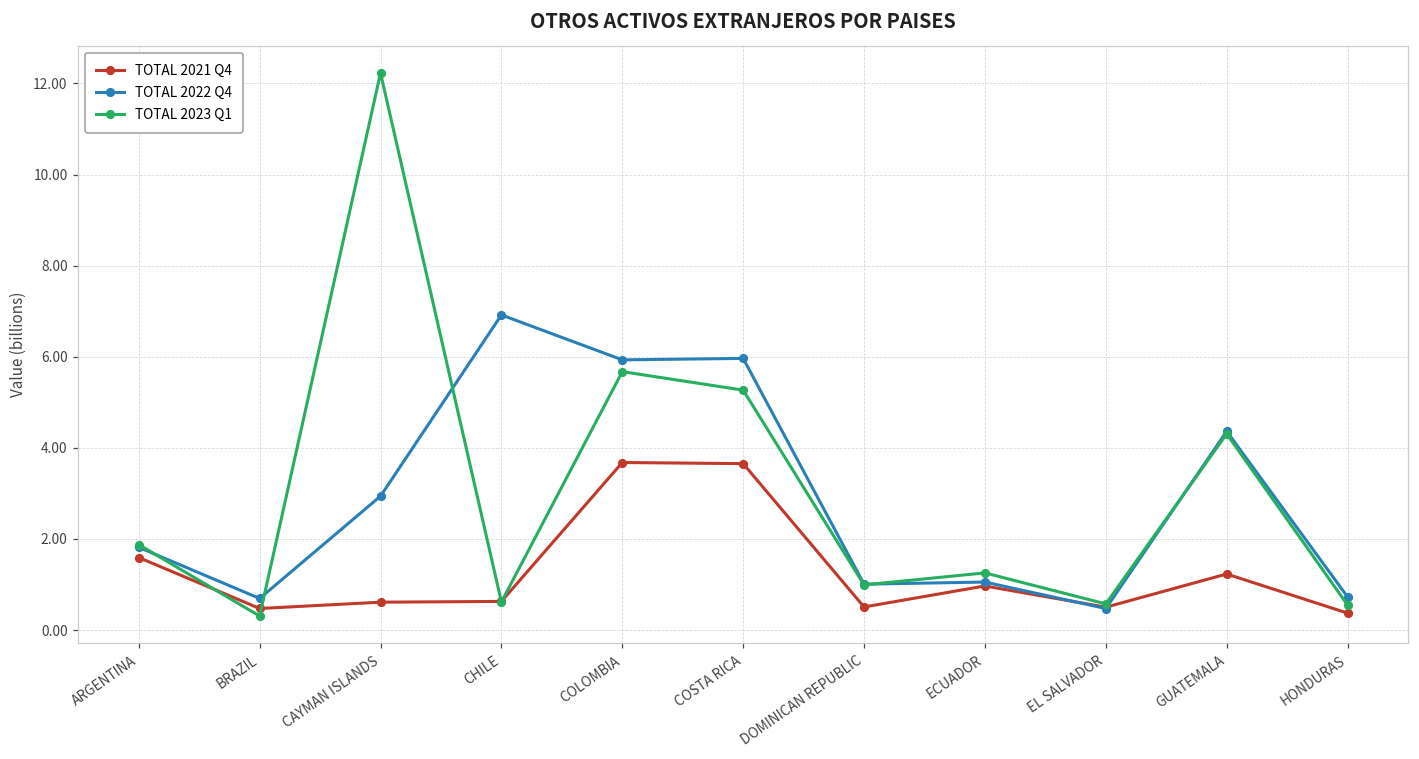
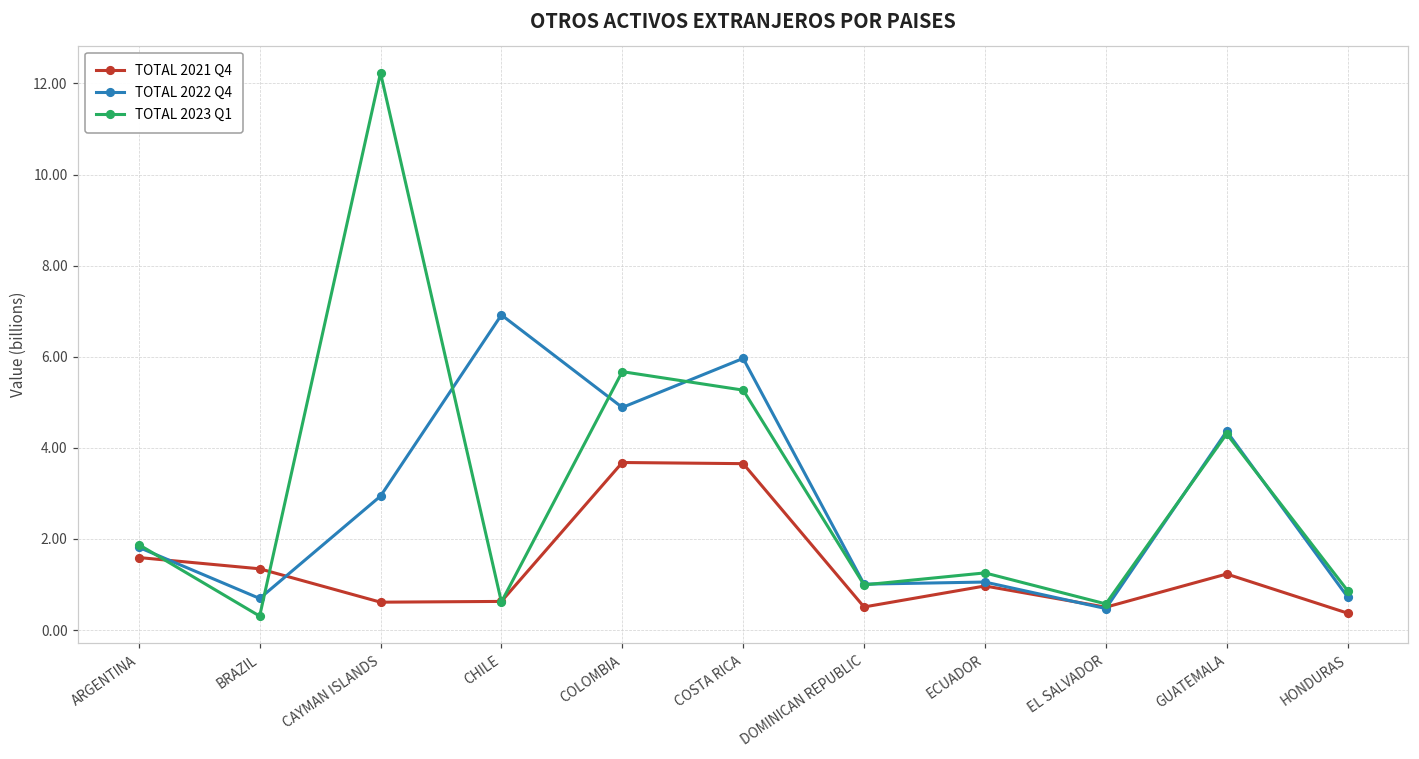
TOTAL 2021 Q4, BRAZIL: 0.5 -> 1.3
TOTAL 2022 Q4, COLOMBIA: 5.9 -> 4.9
TOTAL 2023 Q1, HONDURAS: 0.5 -> 0.9
